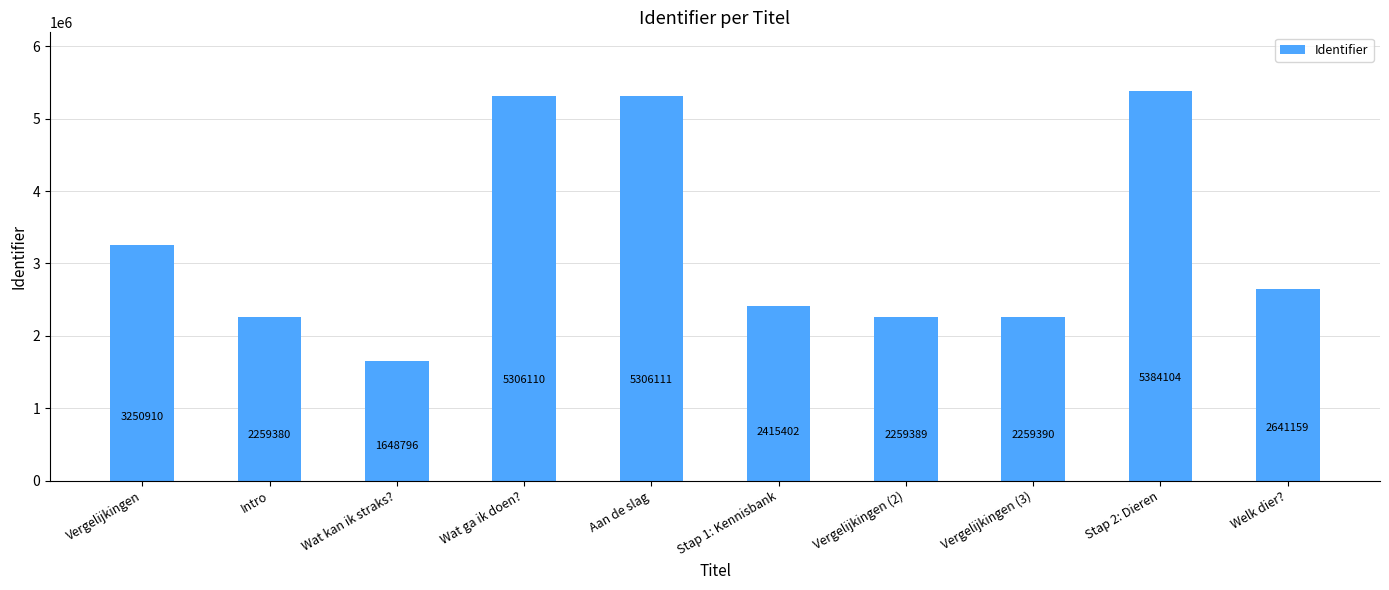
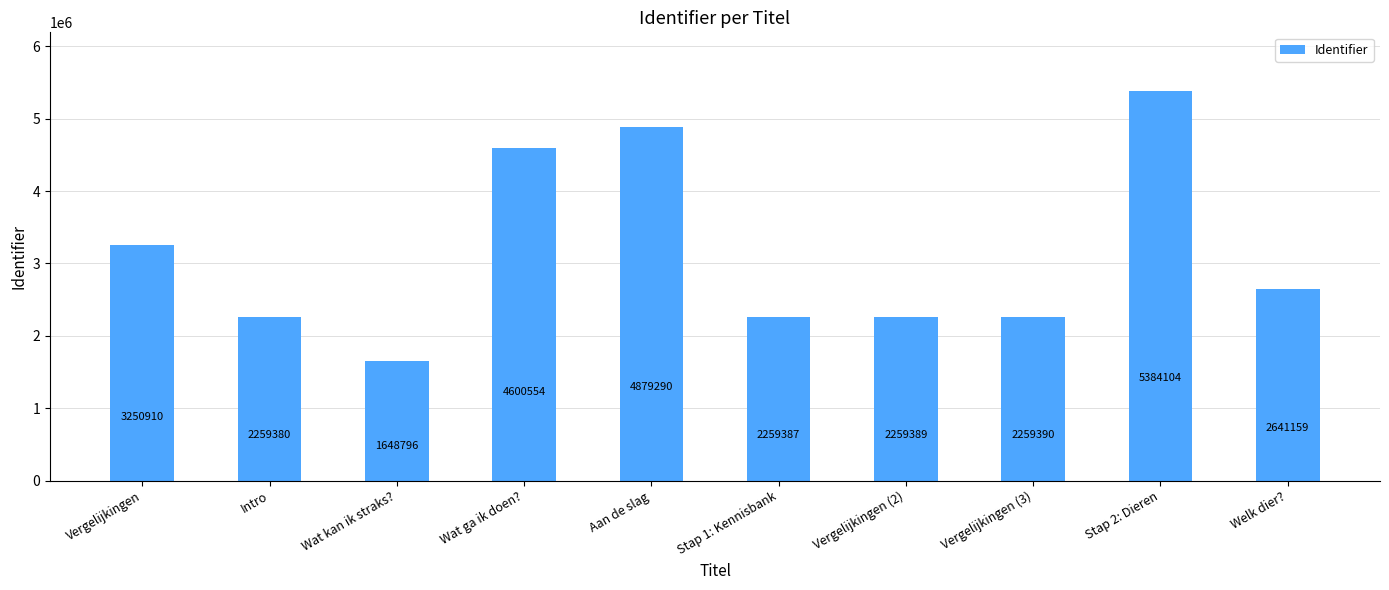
Wat ga ik doen?: 5306110 -> 4600554
Aan de slag: 5306111 -> 4879290
Stap 1: Kennisbank: 2415402 -> 2259387
